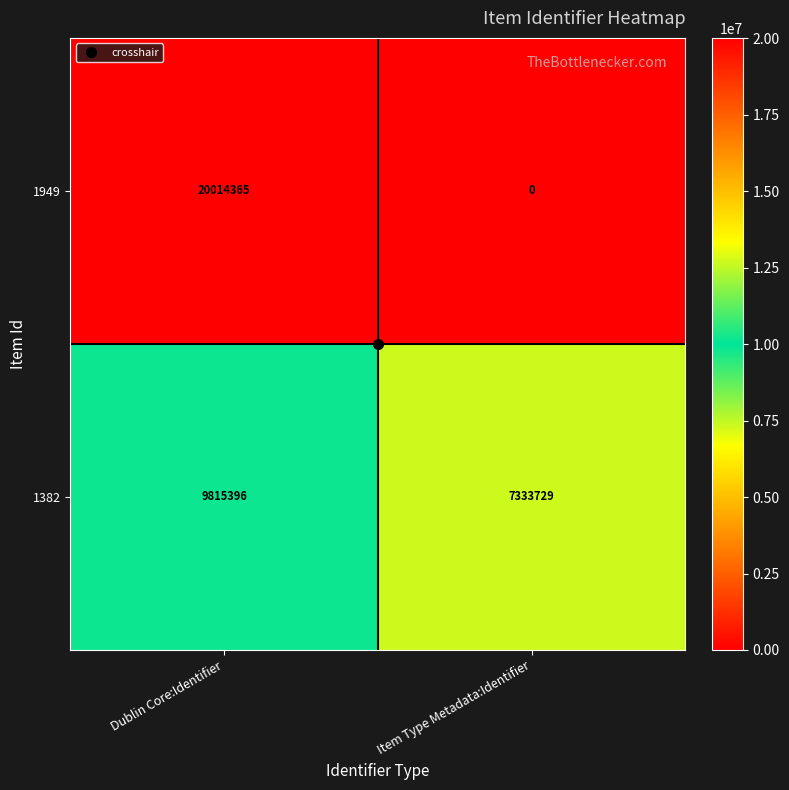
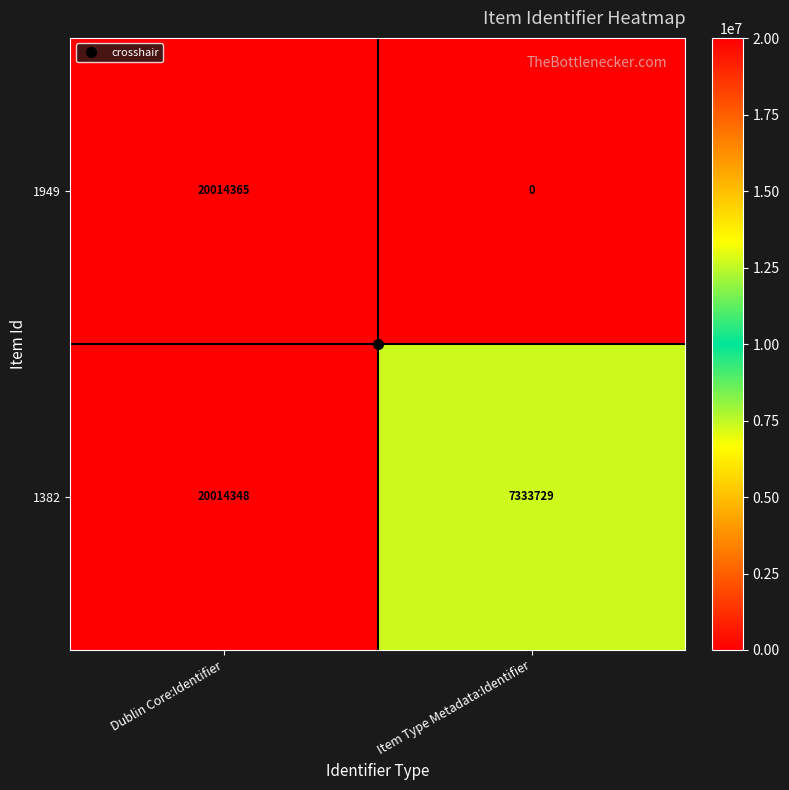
1382, Dublin Core:Identifier: 9815396 -> 20014348
